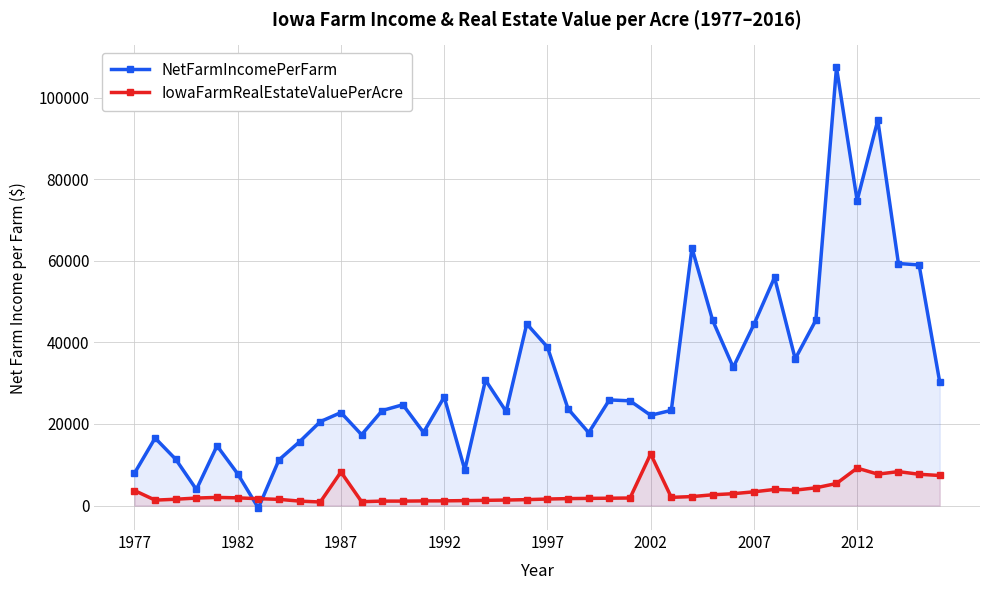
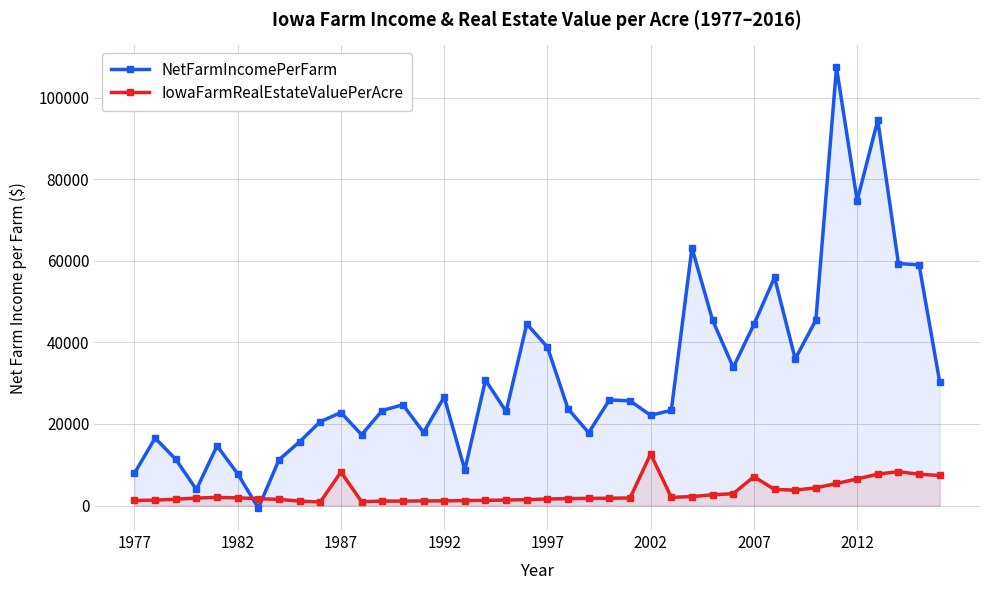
IowaFarmRealEstateValuePerAcre, 1977: 4000 -> 1000
IowaFarmRealEstateValuePerAcre, 2007: 3000 -> 7000
IowaFarmRealEstateValuePerAcre, 2012: 9000 -> 7000
